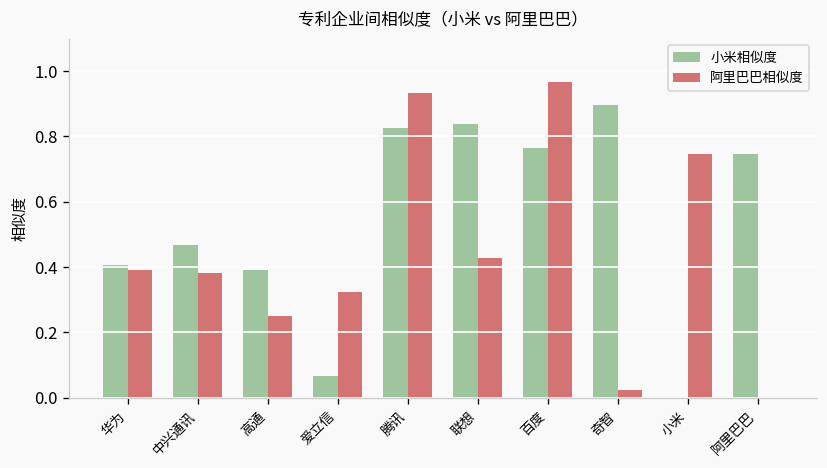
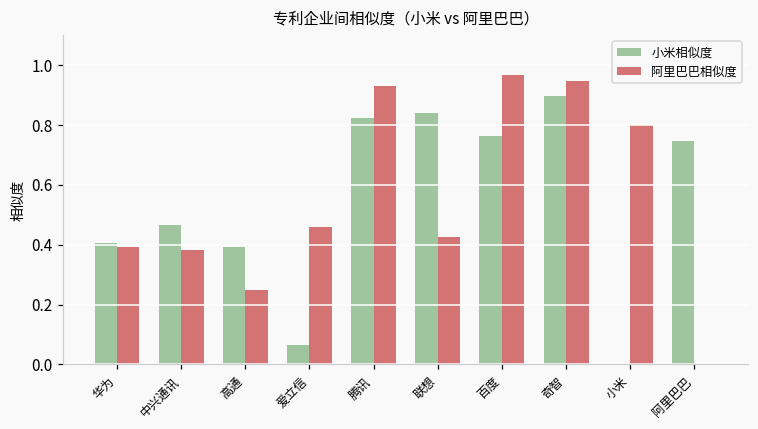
阿里巴巴相似度, 爱立信: 0.32 -> 0.46
阿里巴巴相似度, 奇智: 0.02 -> 0.95
阿里巴巴相似度, 小米: 0.75 -> 0.80
